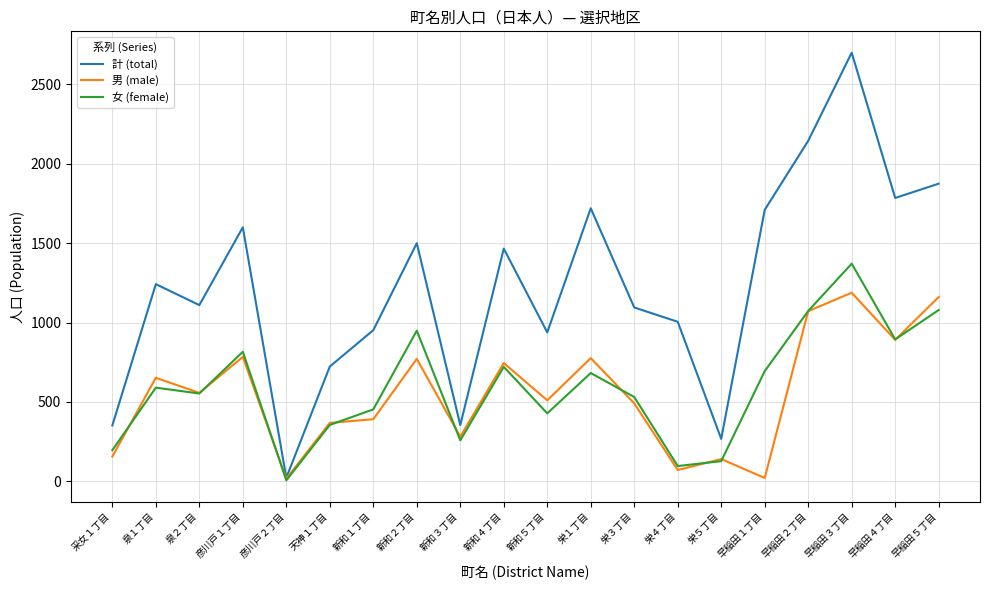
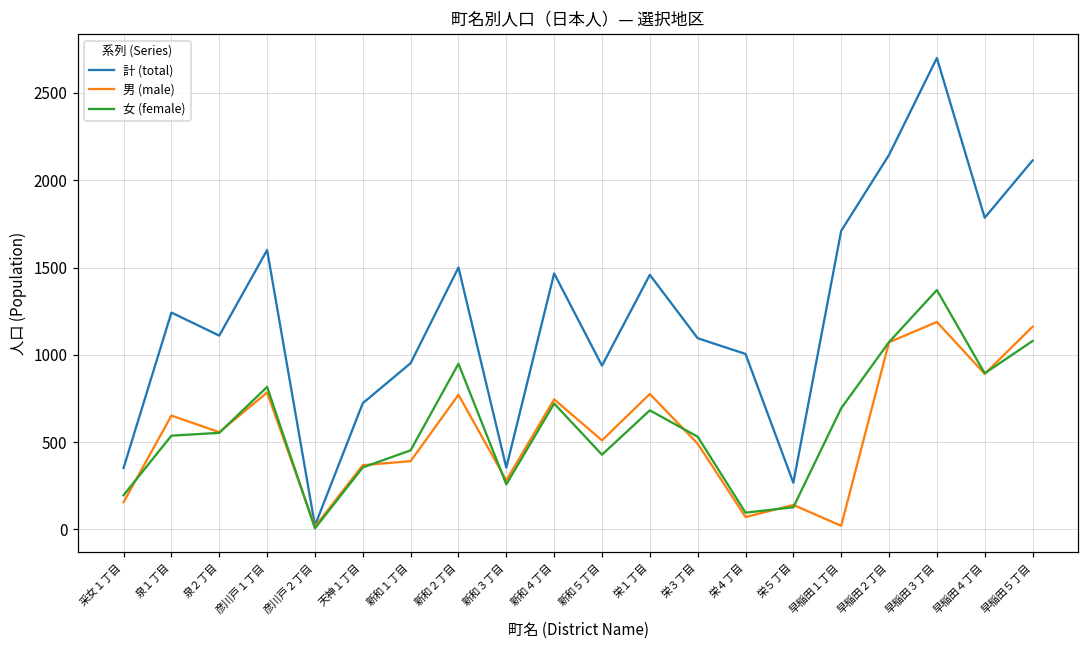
女 (female), 泉１丁目: 590 -> 540
計 (total), 栄１丁目: 1720 -> 1460
計 (total), 早稲田５丁目: 1880 -> 2110
